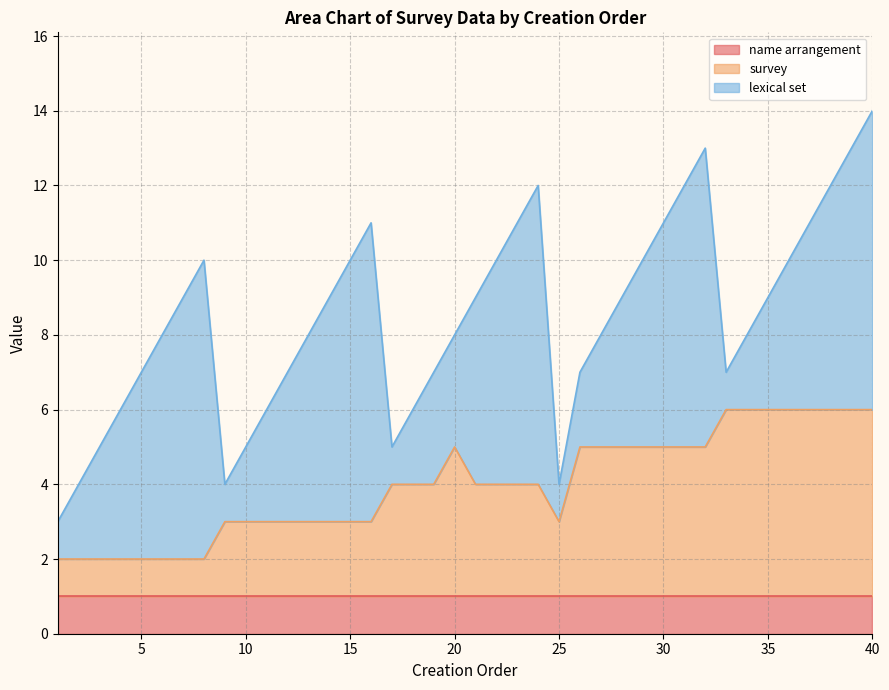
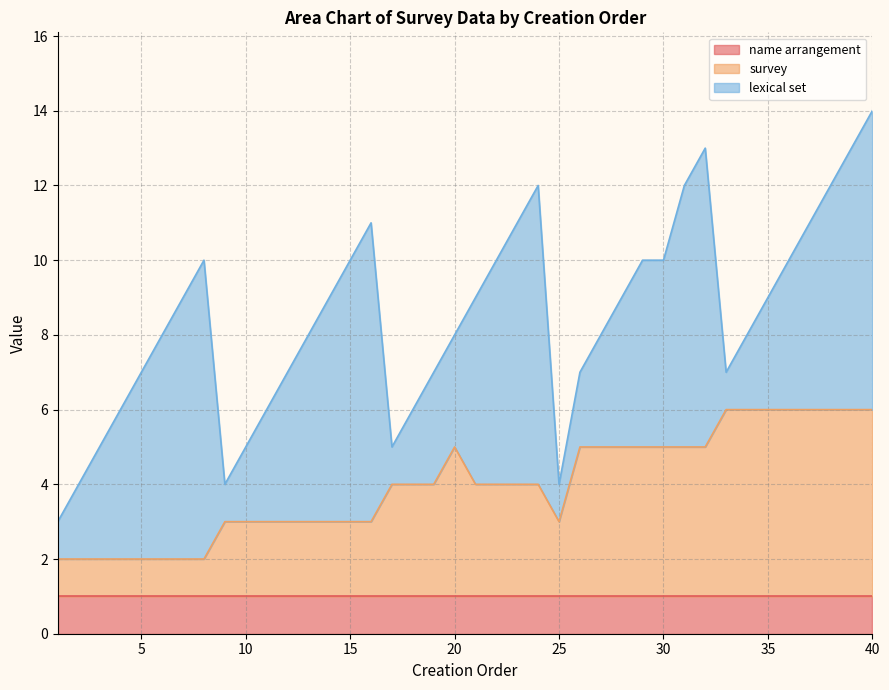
lexical set, 30: 6 -> 5
